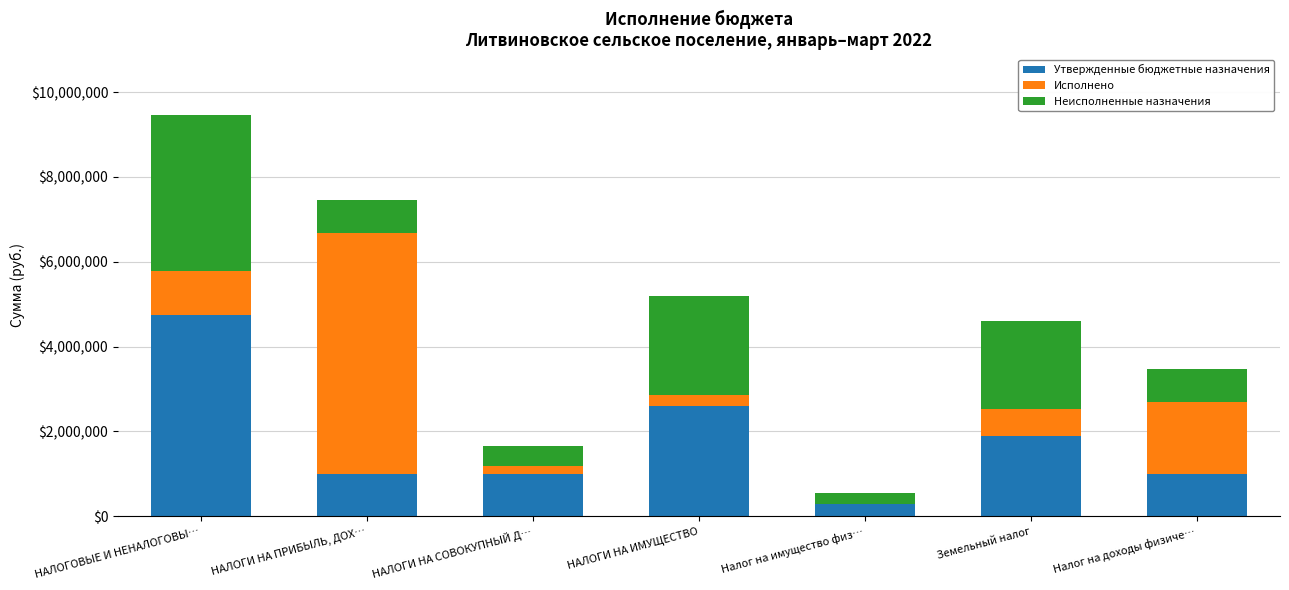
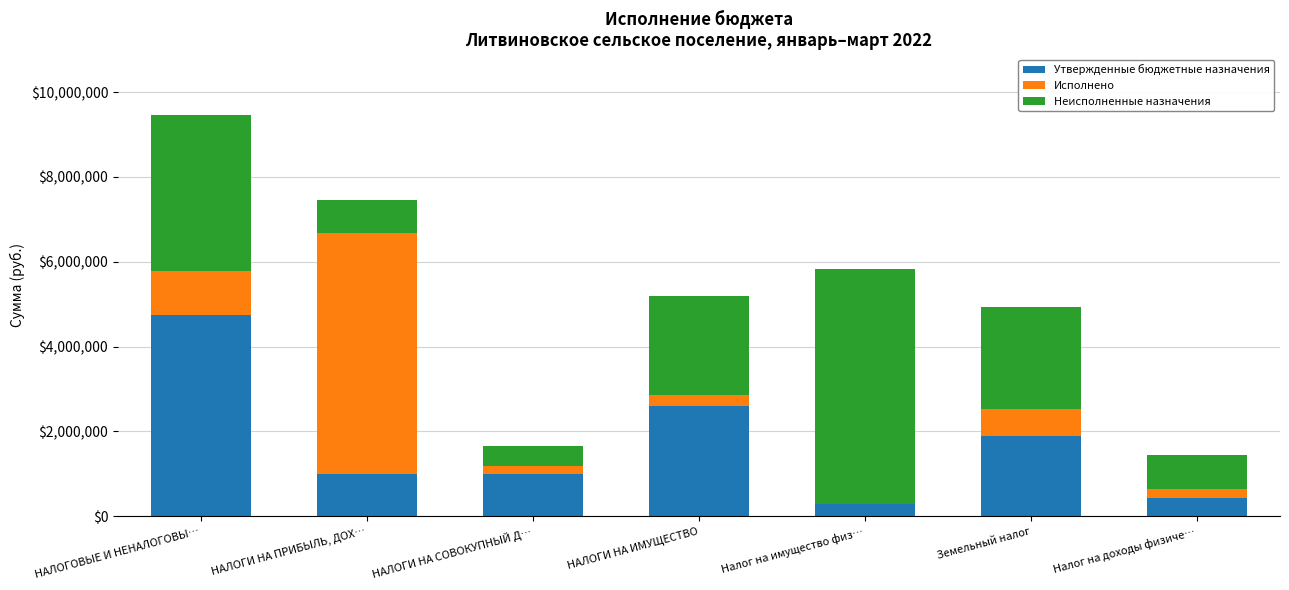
Неисполненные назначения, Налог на имущество физ…: $300,000 -> $5,500,000
Неисполненные назначения, Земельный налог: $2,100,000 -> $2,400,000
Утвержденные бюджетные назначения, Налог на доходы физиче…: $1,000,000 -> $400,000
Исполнено, Налог на доходы физиче…: $1,700,000 -> $200,000
